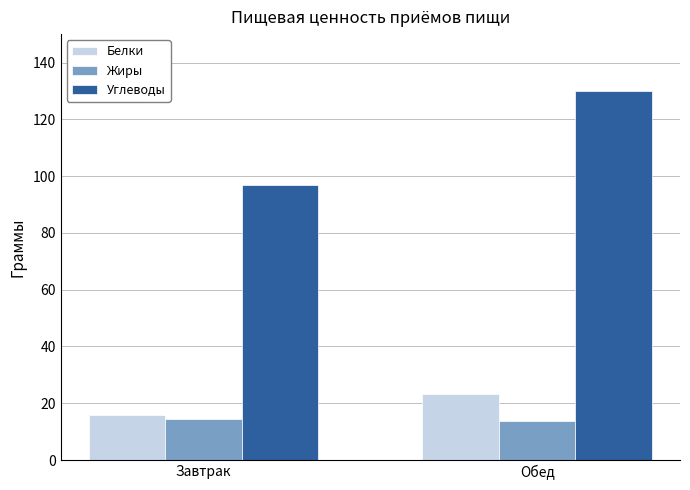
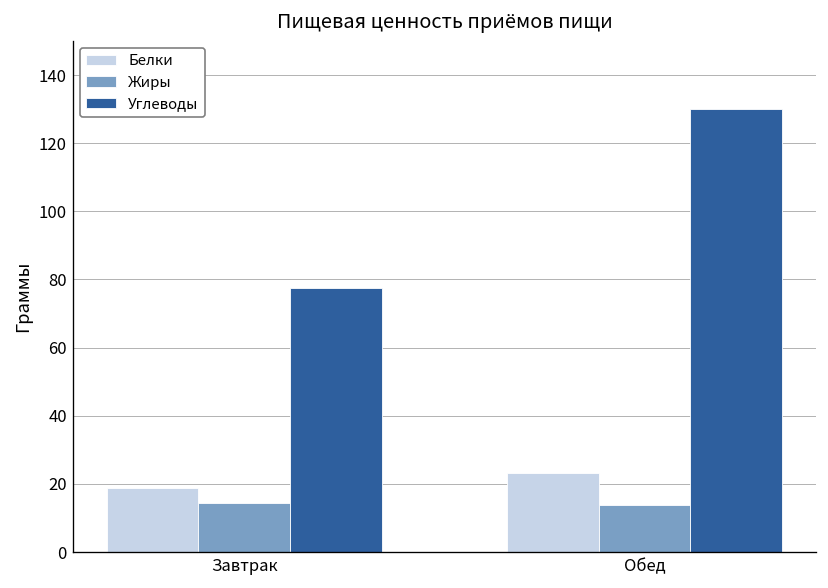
Белки, Завтрак: 16 -> 19
Углеводы, Завтрак: 97 -> 78
